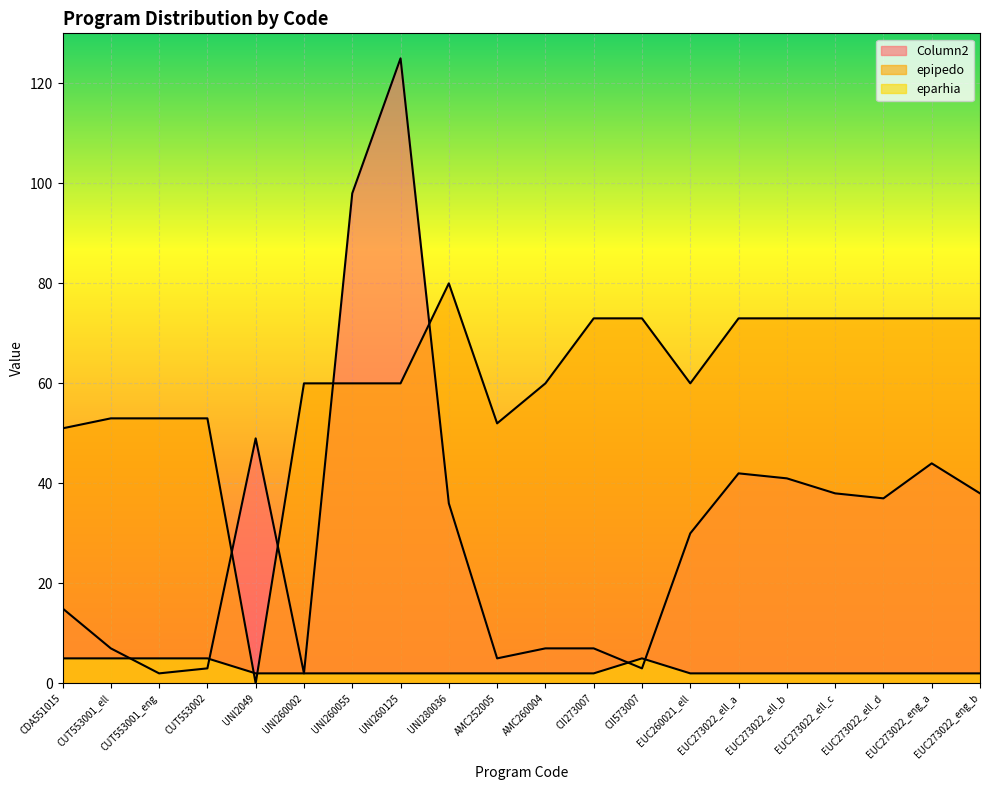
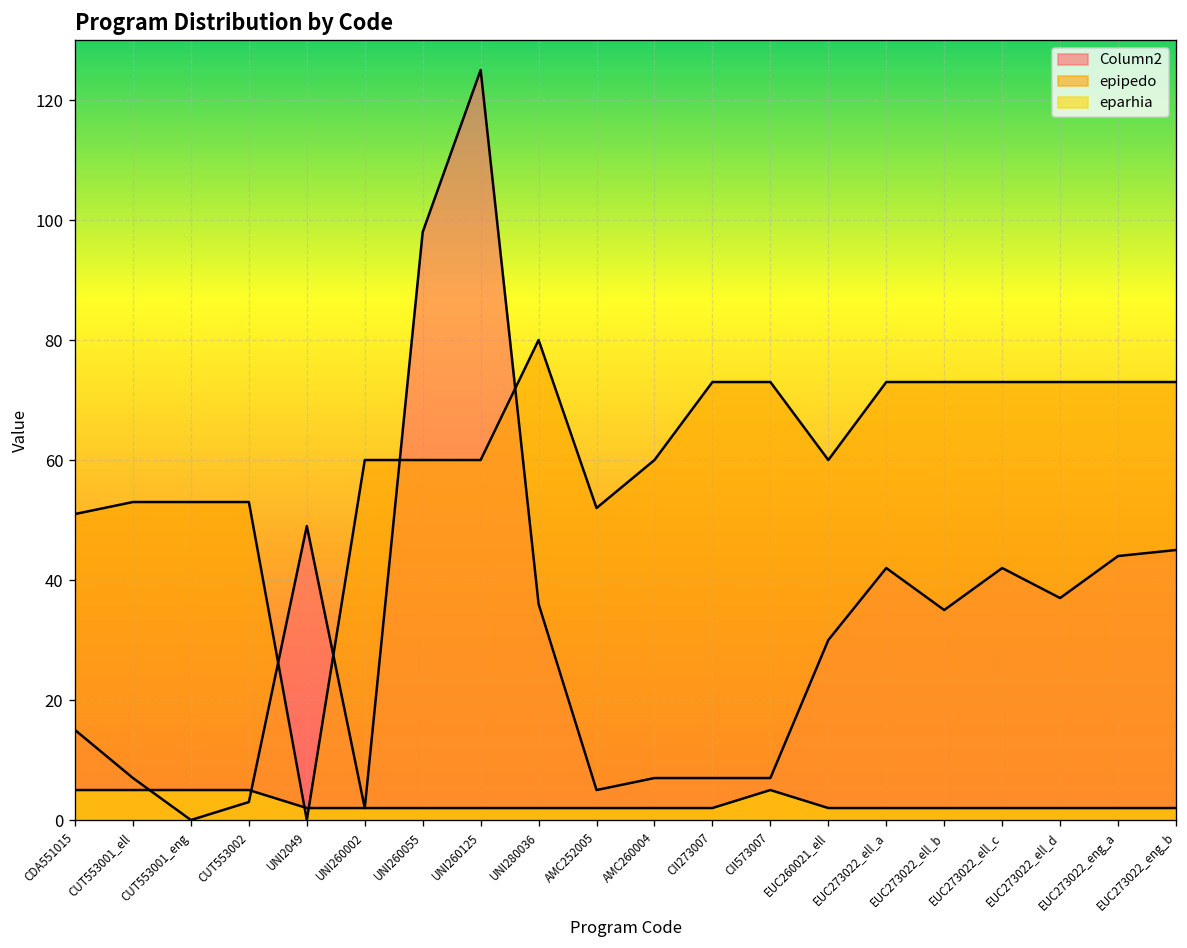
Column2, CUT553001_eng: 2 -> 0
Column2, CII573007: 3 -> 7
Column2, EUC273022_ell_b: 41 -> 35
Column2, EUC273022_ell_c: 38 -> 42
Column2, EUC273022_eng_b: 38 -> 45
